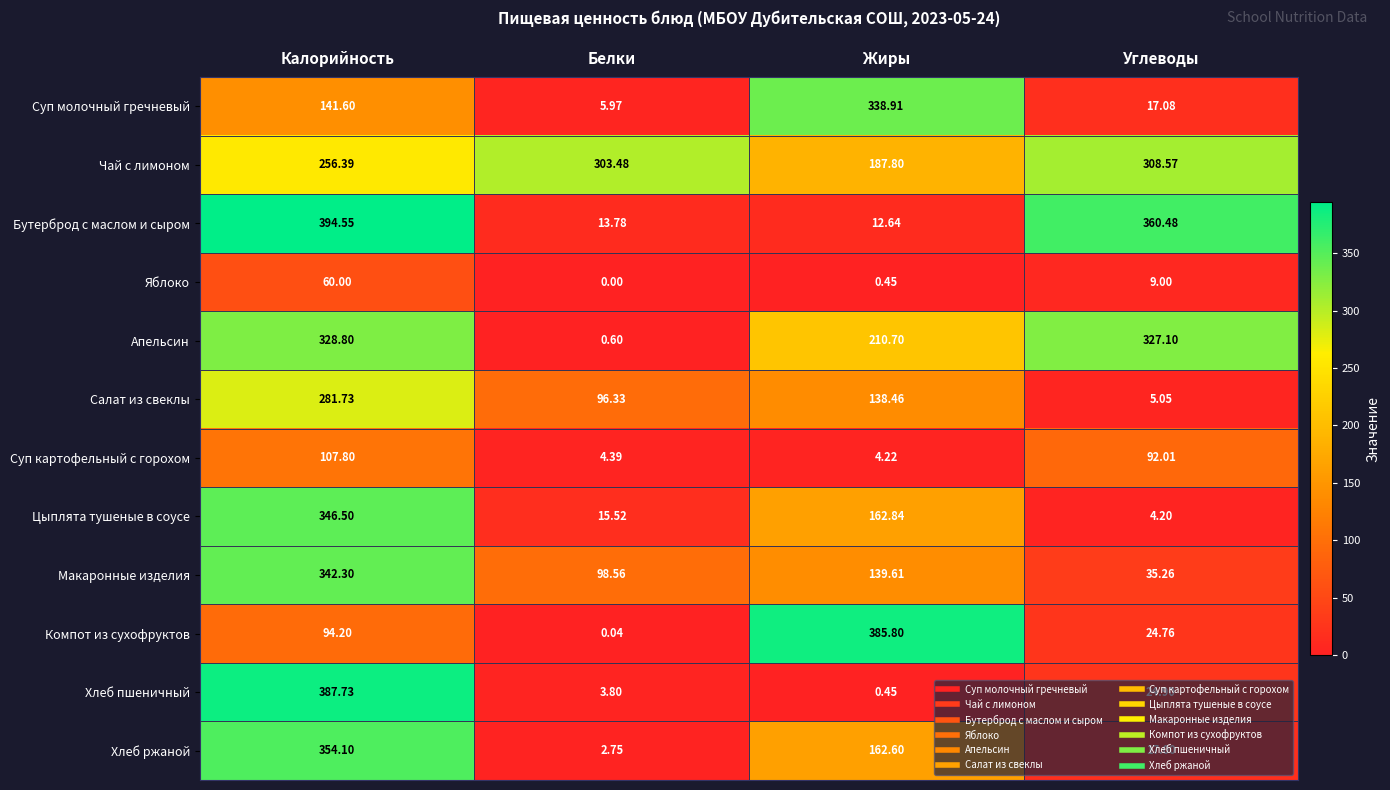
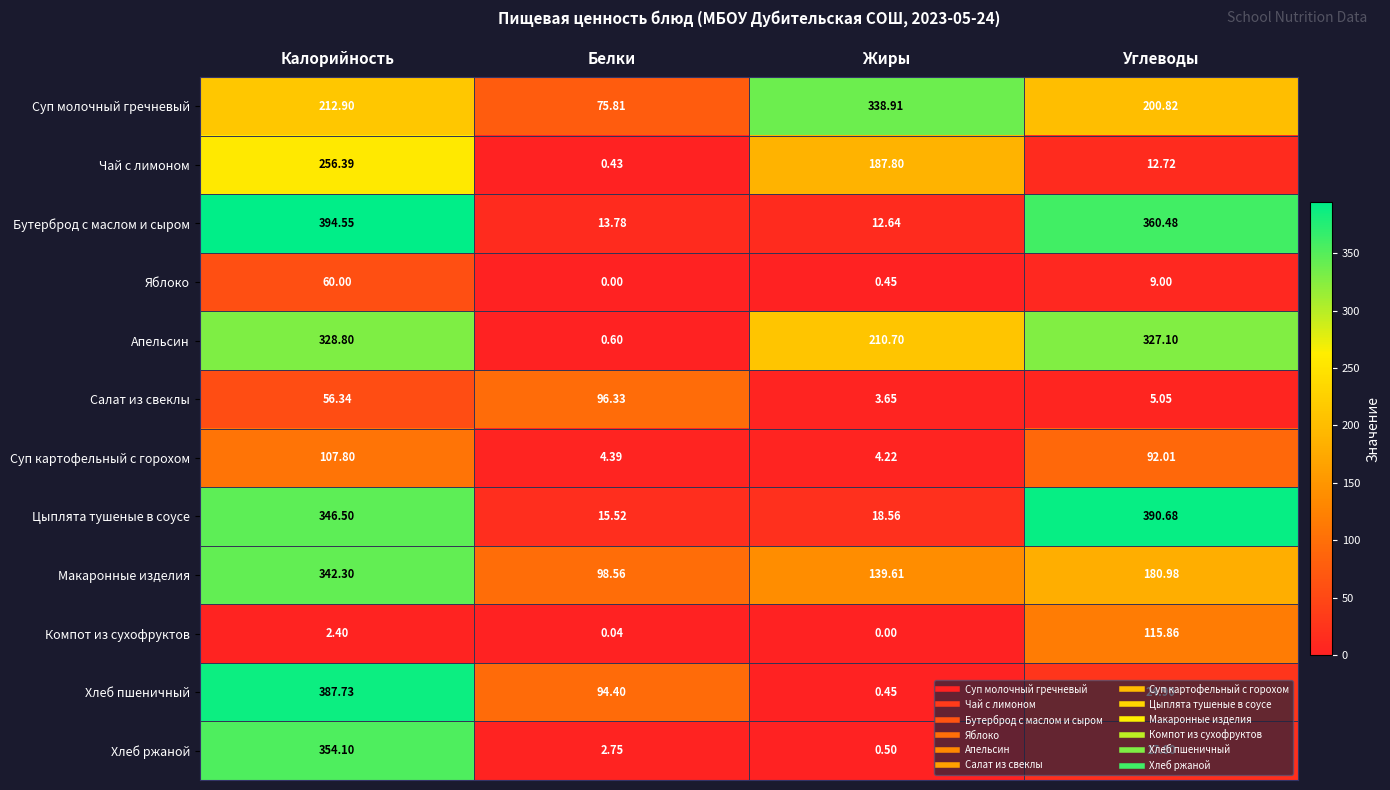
Суп молочный гречневый, Калорийность: 141.60 -> 212.90
Суп молочный гречневый, Белки: 5.97 -> 75.81
Суп молочный гречневый, Углеводы: 17.08 -> 200.82
Чай с лимоном, Белки: 303.48 -> 0.43
Чай с лимоном, Углеводы: 308.57 -> 12.72
Салат из свеклы, Калорийность: 281.73 -> 56.34
Салат из свеклы, Жиры: 138.46 -> 3.65
Цыплята тушеные в соусе, Жиры: 162.84 -> 18.56
Цыплята тушеные в соусе, Углеводы: 4.20 -> 390.68
Макаронные изделия, Углеводы: 35.26 -> 180.98
Компот из сухофруктов, Калорийность: 94.20 -> 2.40
Компот из сухофруктов, Жиры: 385.80 -> 0.00
Компот из сухофруктов, Углеводы: 24.76 -> 115.86
Хлеб пшеничный, Белки: 3.80 -> 94.40
Хлеб ржаной, Жиры: 162.60 -> 0.50
